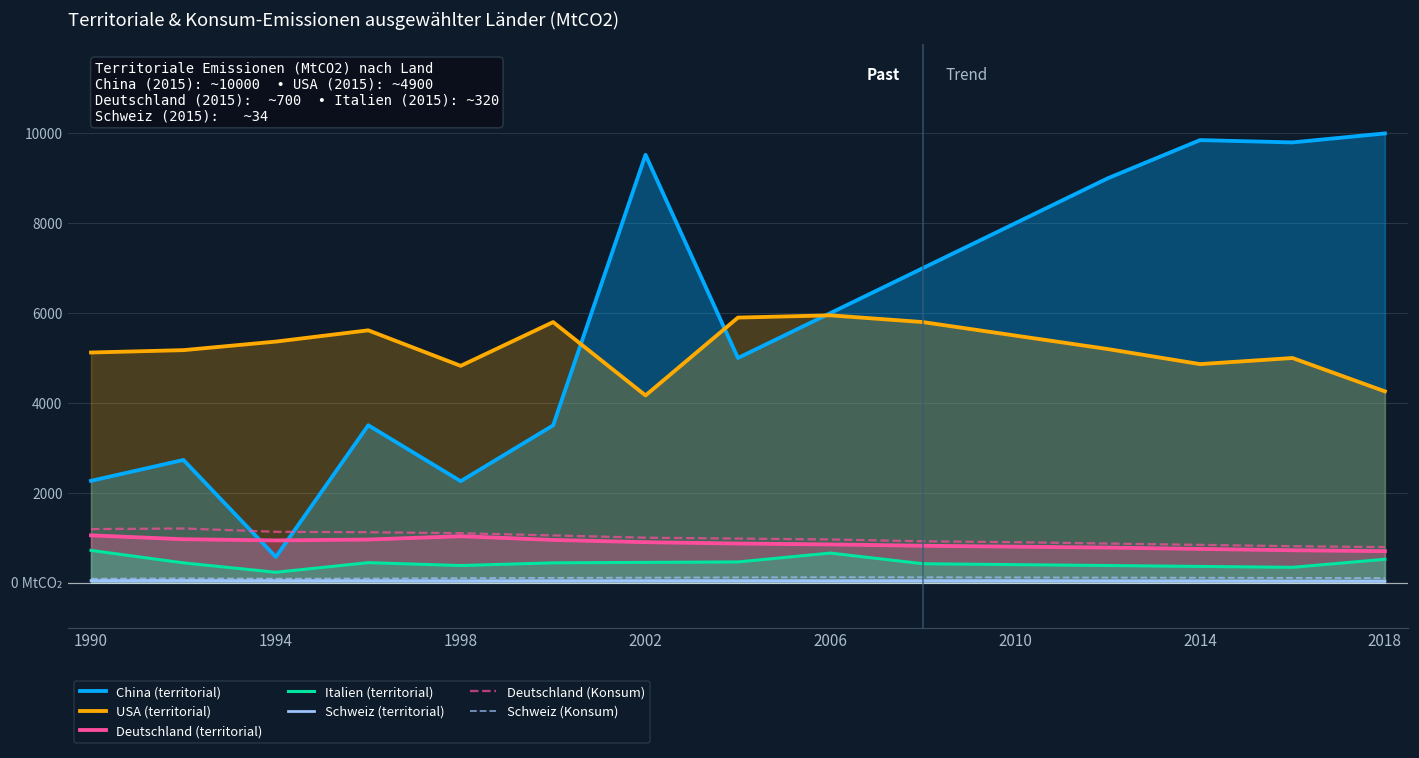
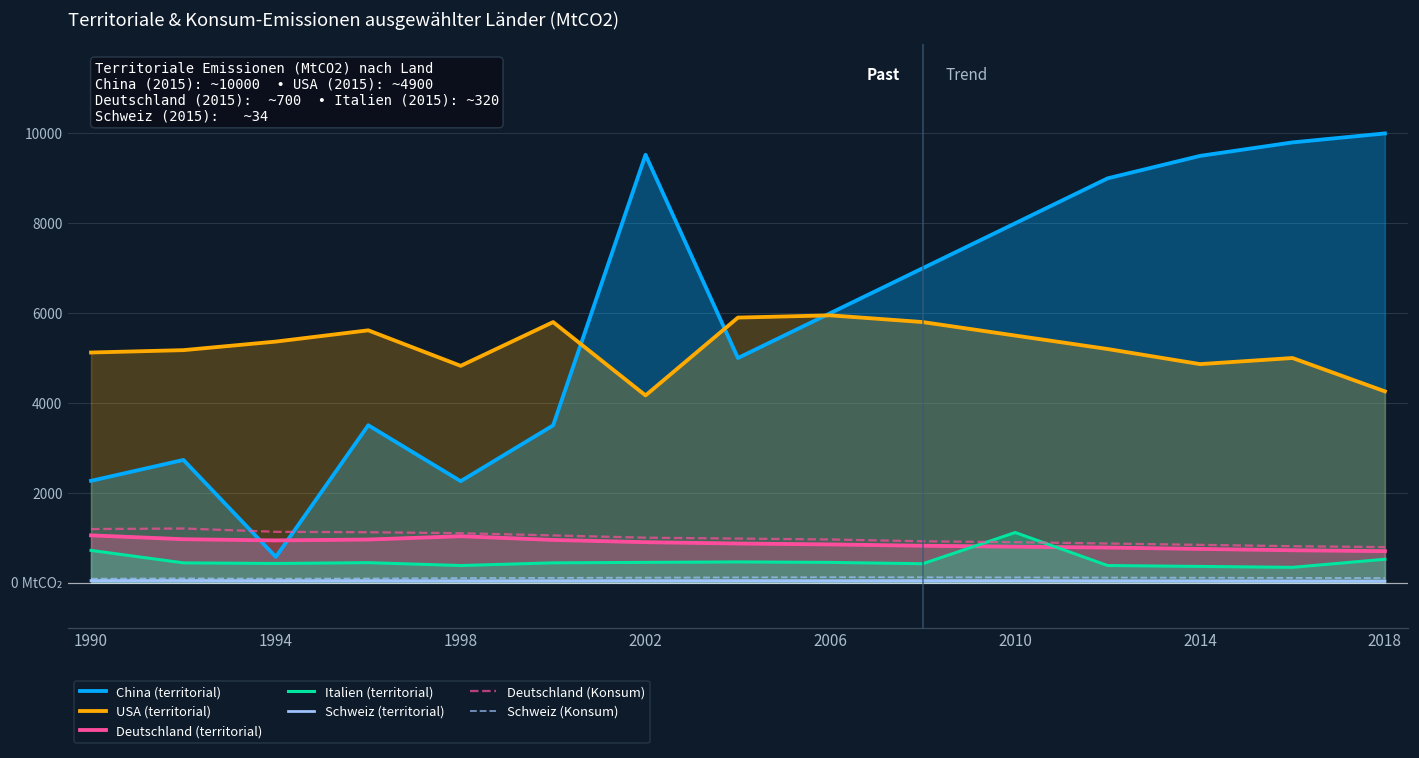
Italien (territorial), 1994: 200 -> 400
Italien (territorial), 2006: 700 -> 500
Italien (territorial), 2010: 400 -> 1100
China (territorial), 2014: 9900 -> 9500
